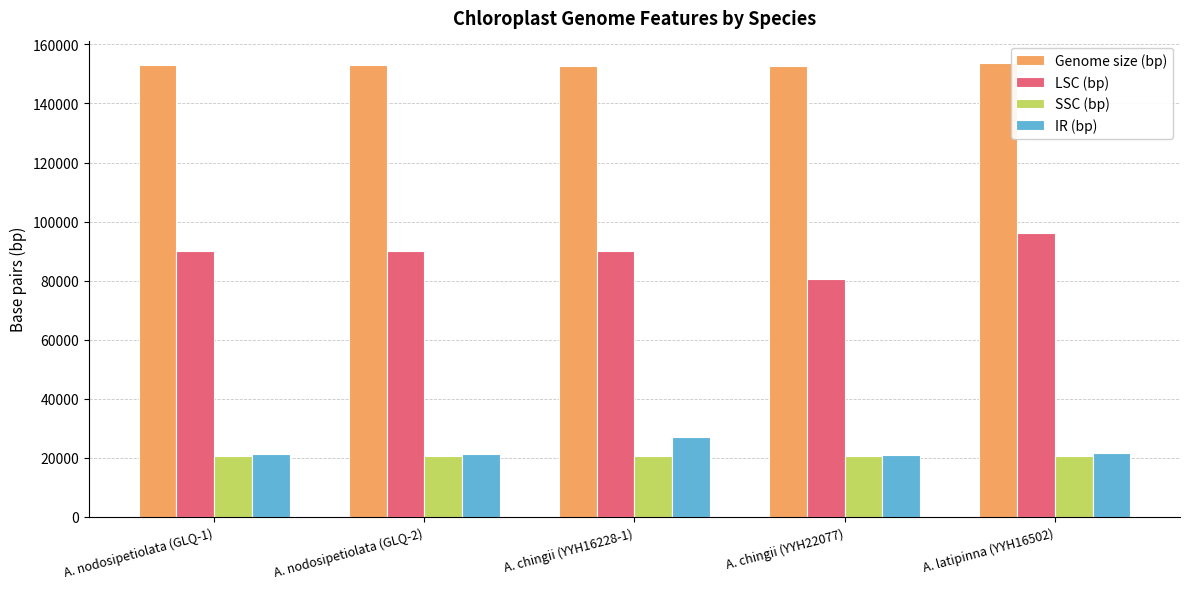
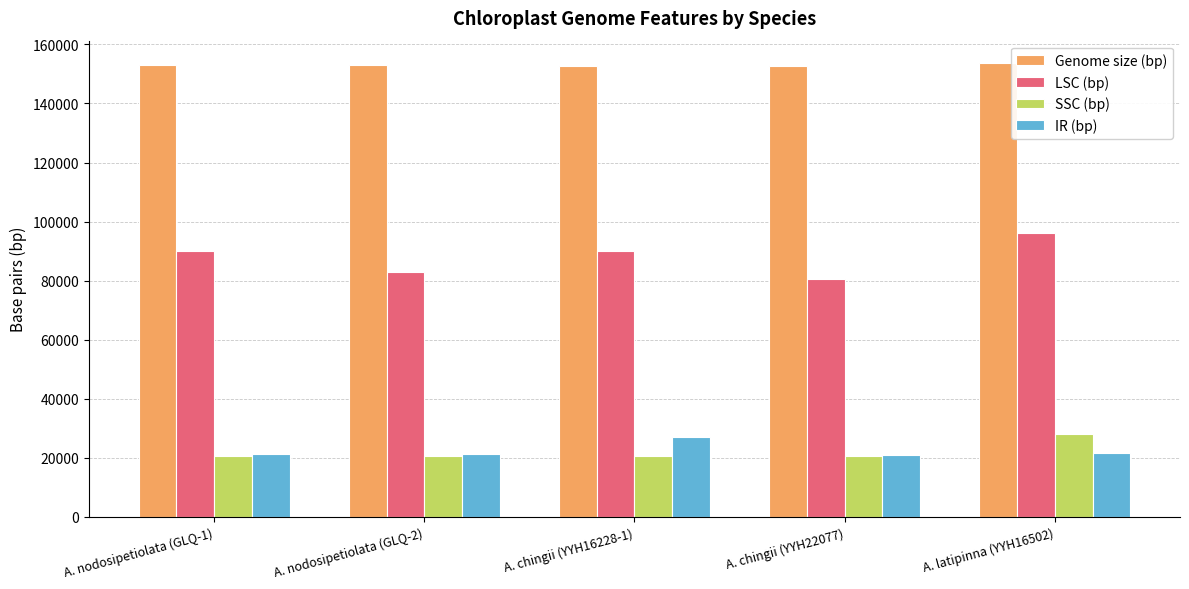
LSC (bp), A. nodosipetiolata (GLQ-2): 90000 -> 83000
SSC (bp), A. latipinna (YYH16502): 21000 -> 28000
